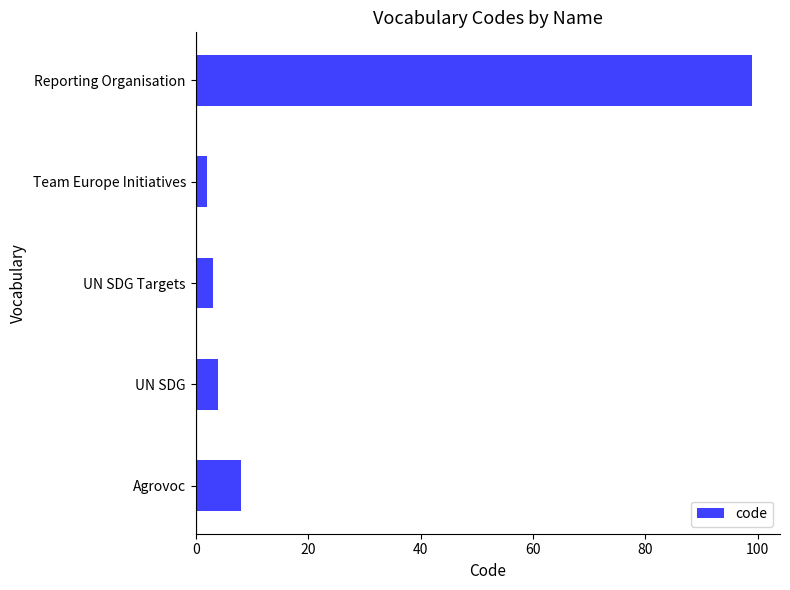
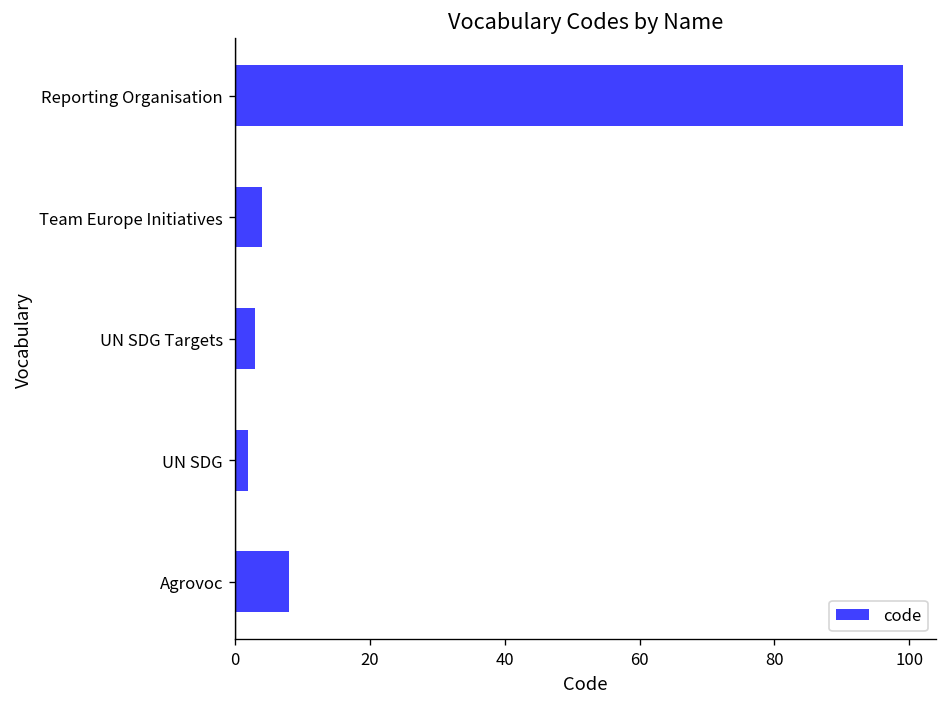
Team Europe Initiatives: 2 -> 4
UN SDG: 4 -> 2
